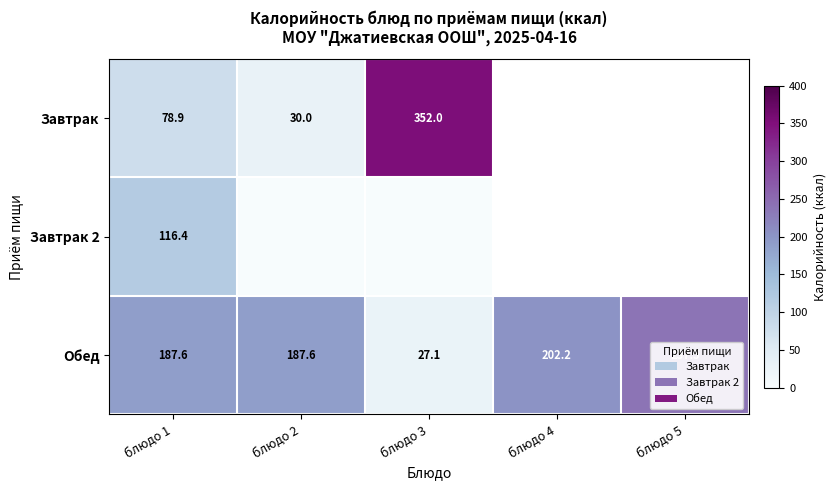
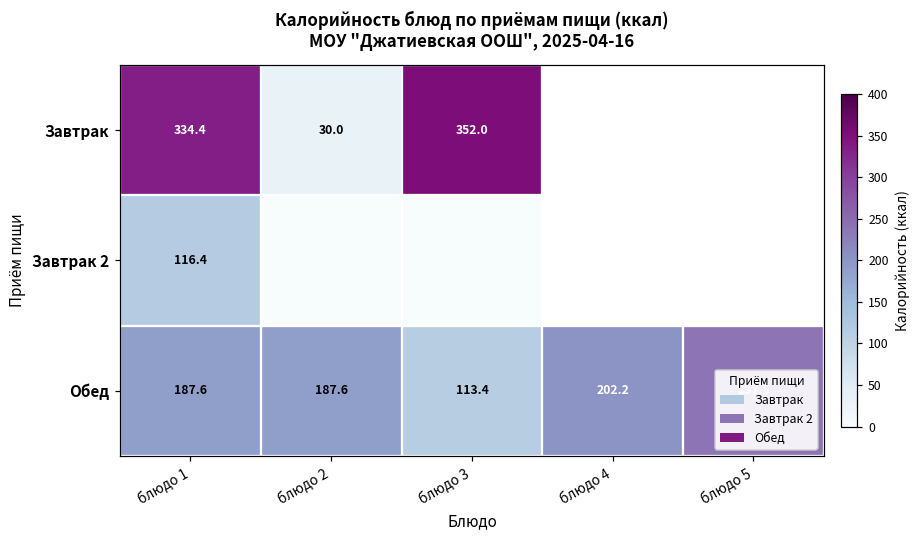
Завтрак, блюдо 1: 78.9 -> 334.4
Обед, блюдо 3: 27.1 -> 113.4
